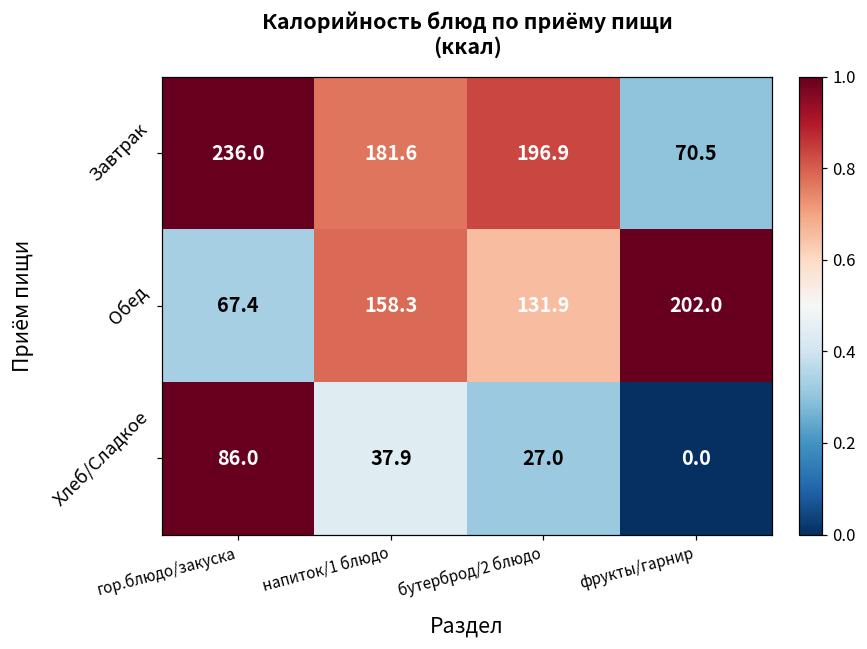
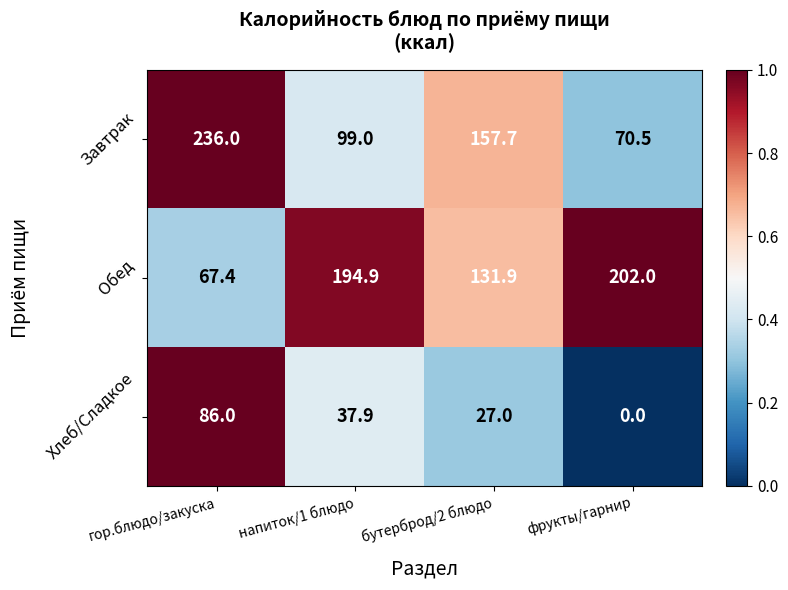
Завтрак, напиток/1 блюдо: 181.6 -> 99.0
Завтрак, бутерброд/2 блюдо: 196.9 -> 157.7
Обед, напиток/1 блюдо: 158.3 -> 194.9
